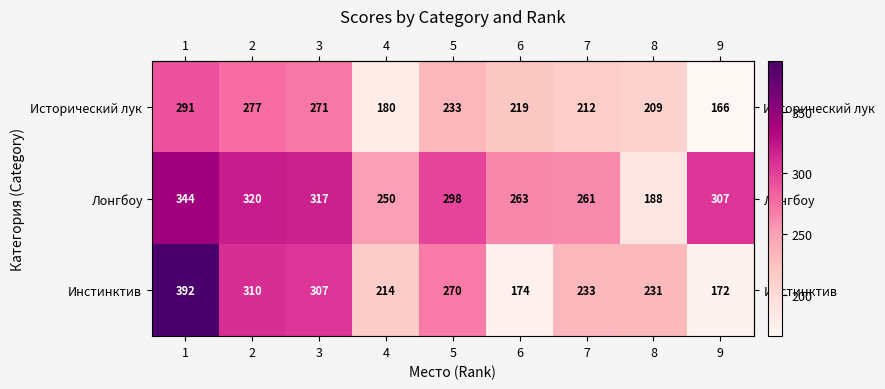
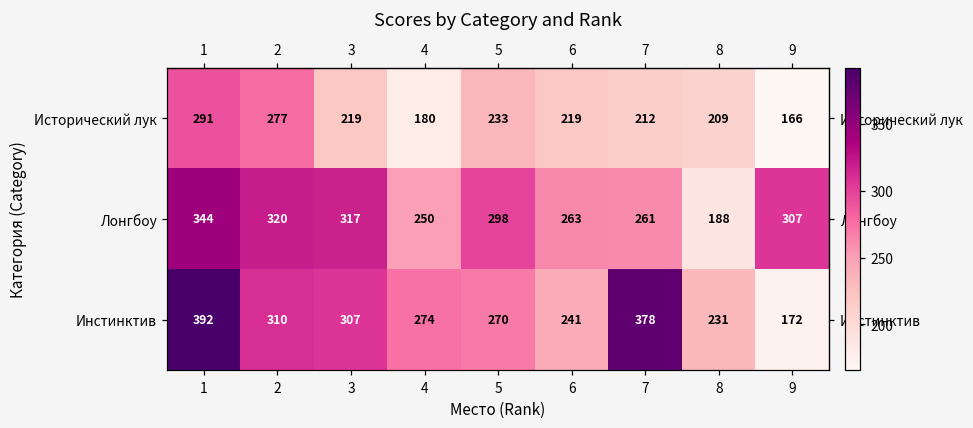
Исторический лук, 3: 271 -> 219
Инстинктив, 4: 214 -> 274
Инстинктив, 6: 174 -> 241
Инстинктив, 7: 233 -> 378
